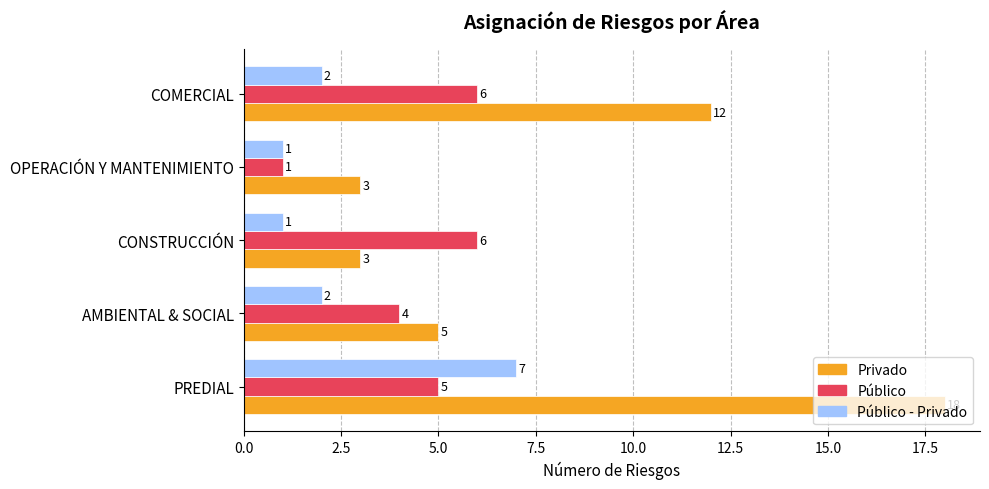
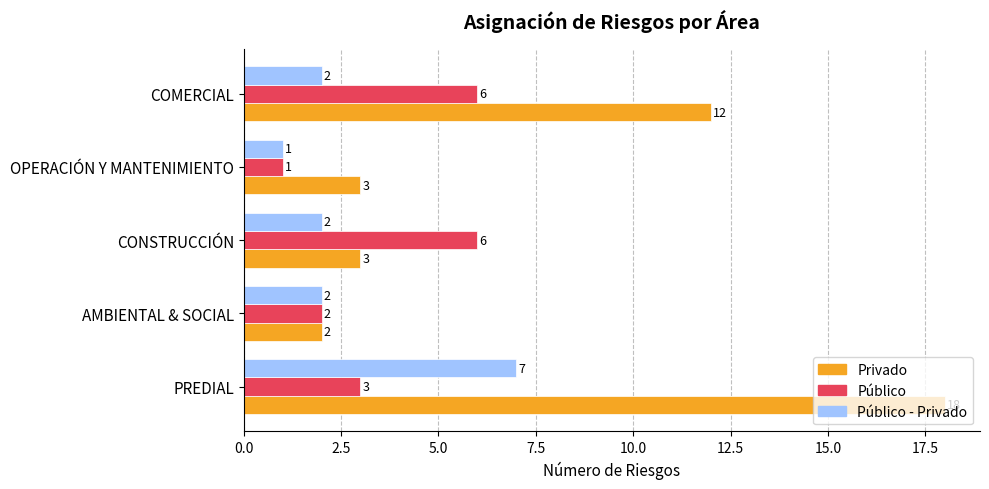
Público - Privado, CONSTRUCCIÓN: 1 -> 2
Público, AMBIENTAL & SOCIAL: 4 -> 2
Privado, AMBIENTAL & SOCIAL: 5 -> 2
Público, PREDIAL: 5 -> 3
